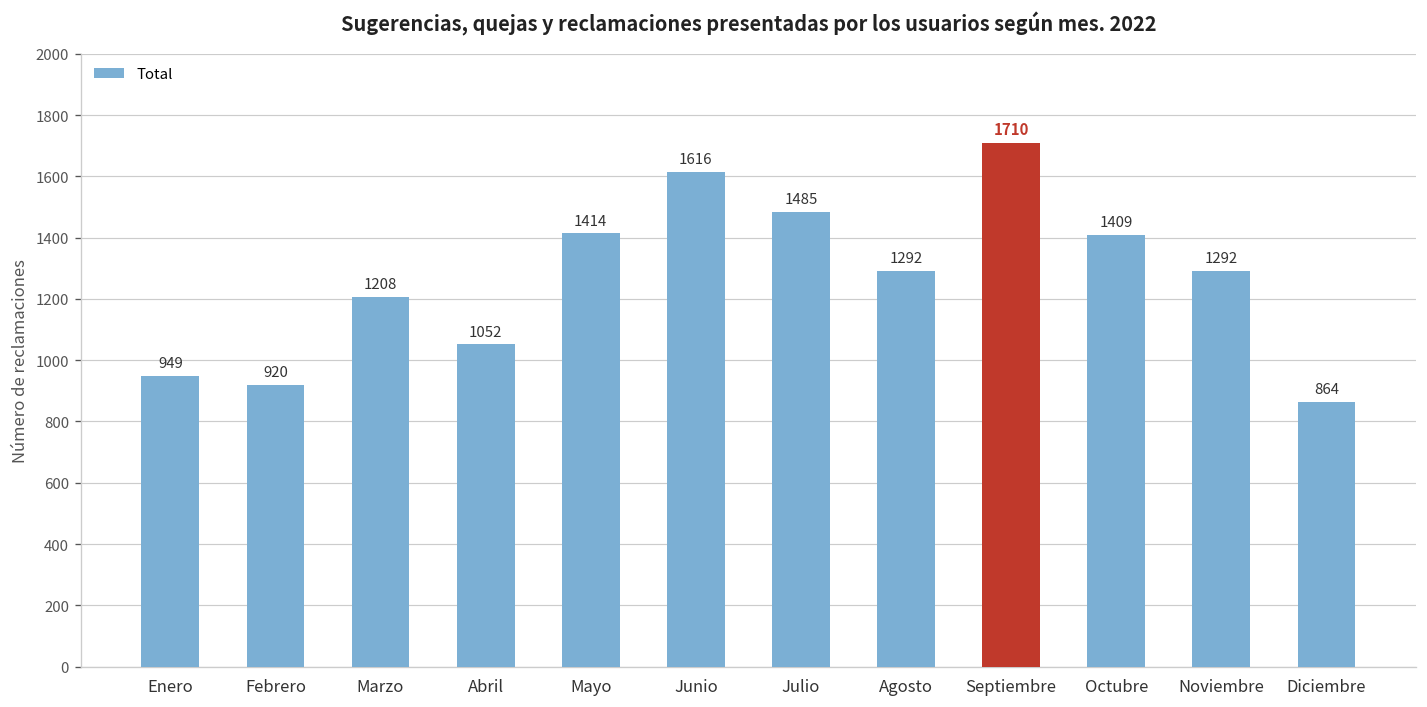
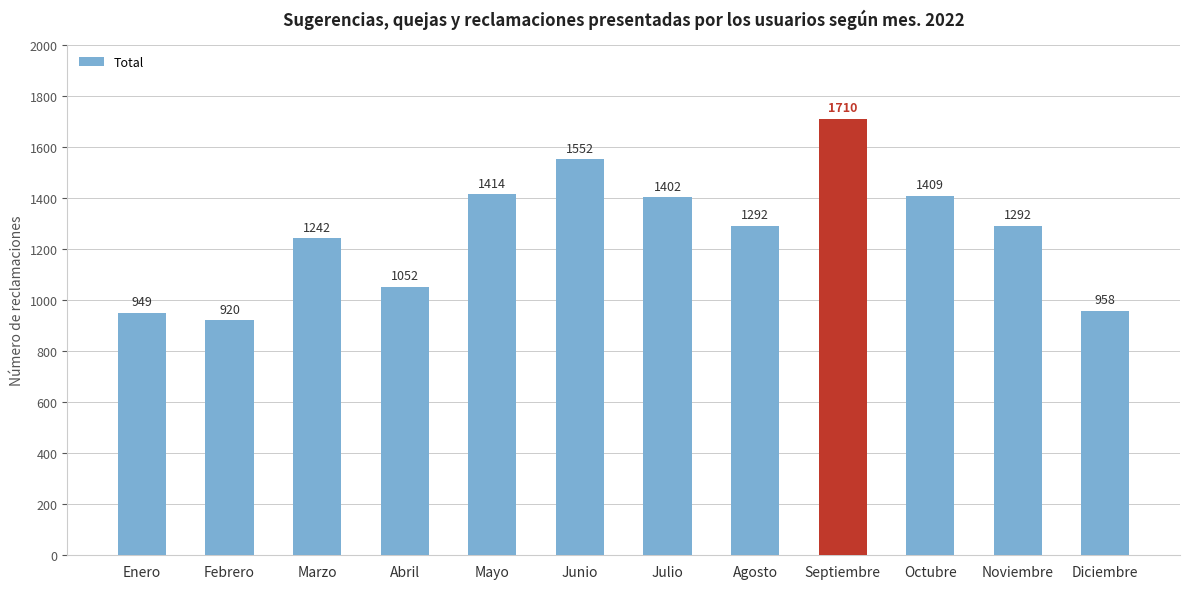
Marzo: 1208 -> 1242
Junio: 1616 -> 1552
Julio: 1485 -> 1402
Diciembre: 864 -> 958
